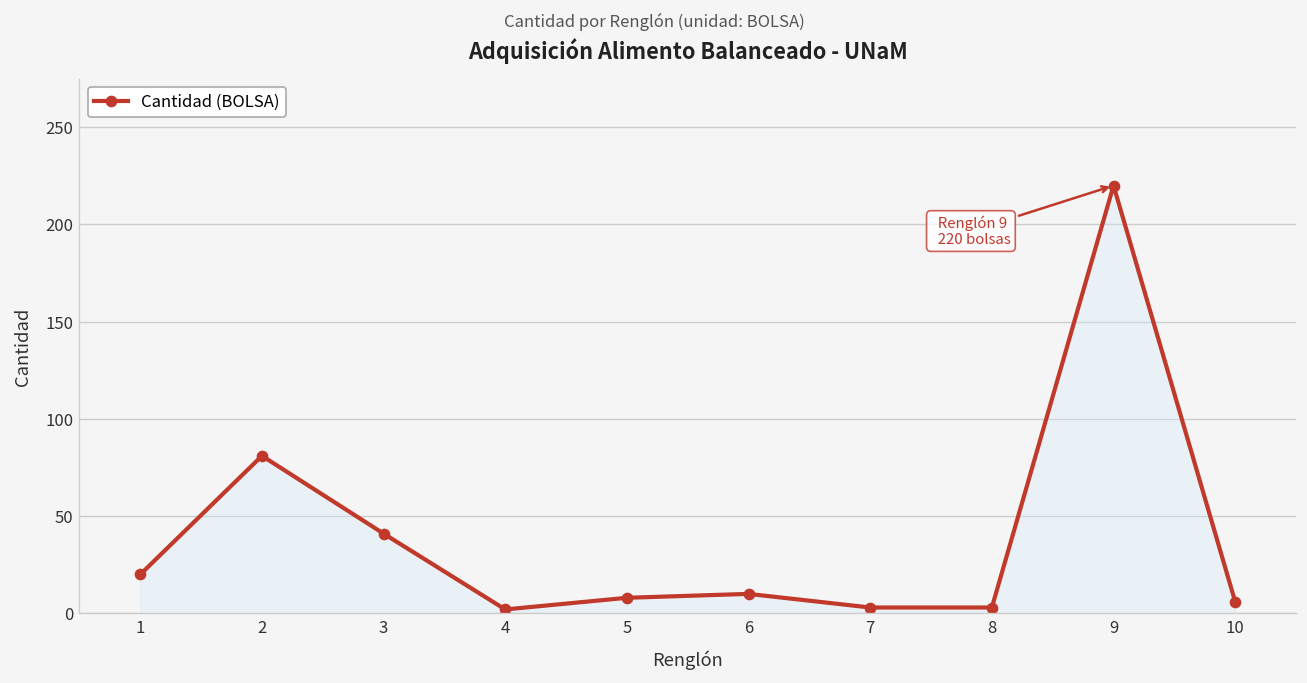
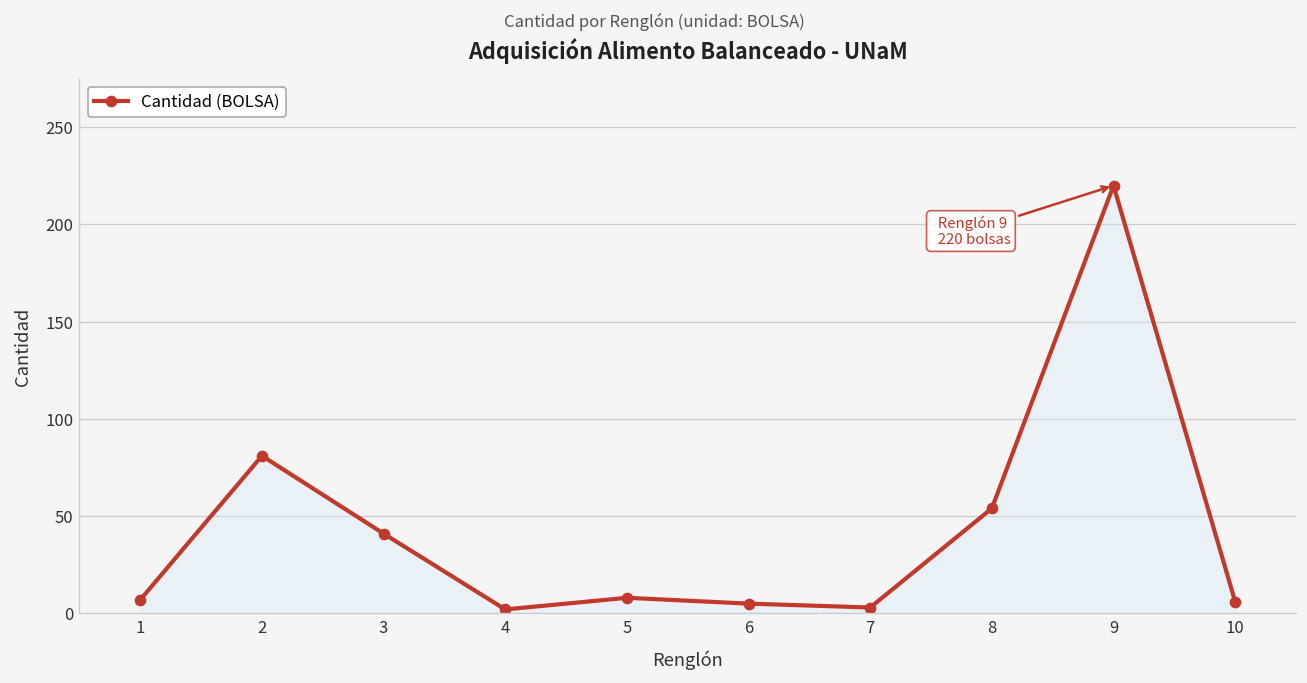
1: 20 -> 7
6: 10 -> 5
8: 3 -> 54
